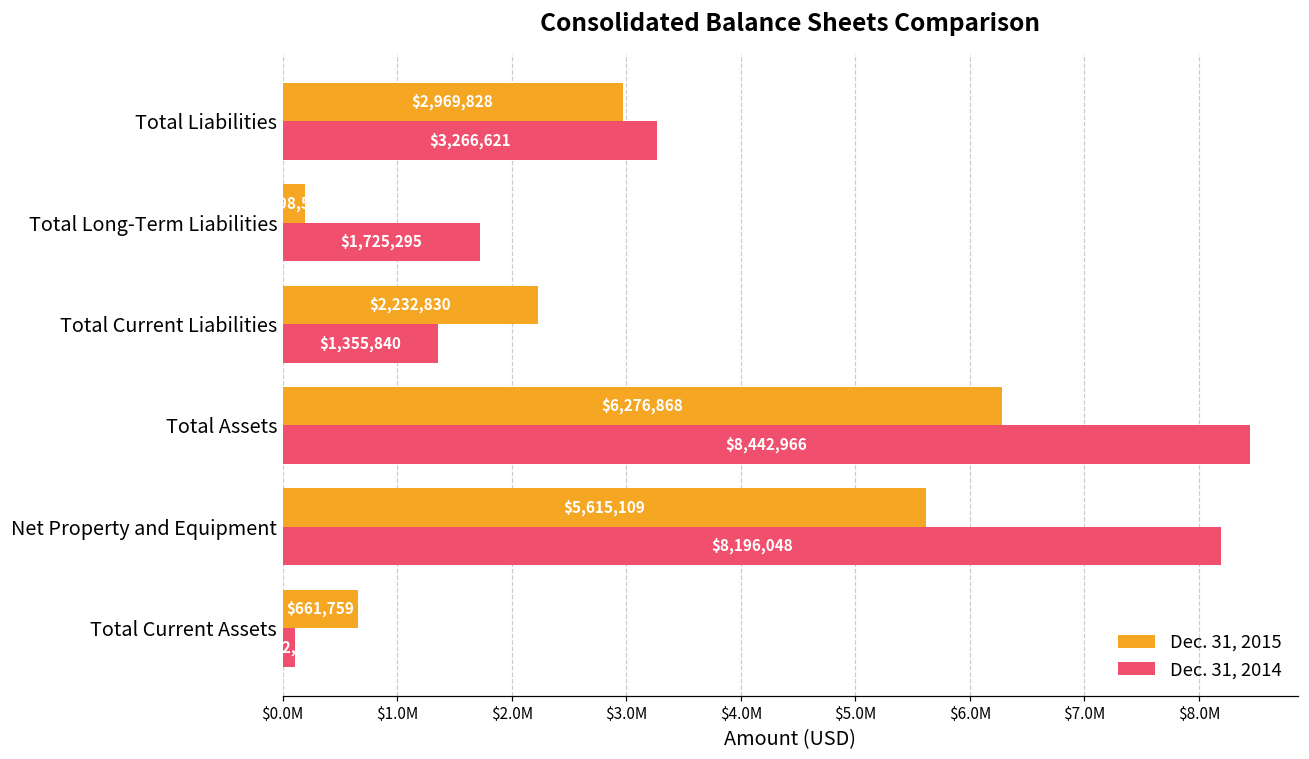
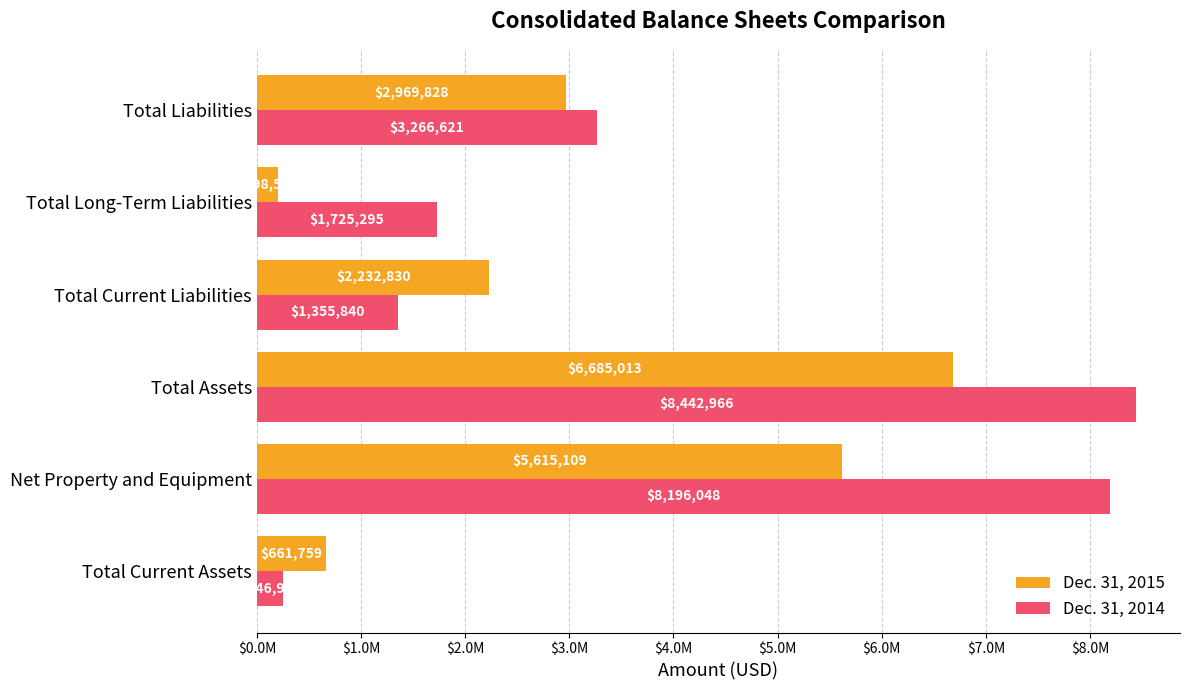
Dec. 31, 2015, Total Assets: $6,276,868 -> $6,685,013
Dec. 31, 2014, Total Current Assets: $110000 -> $250000
